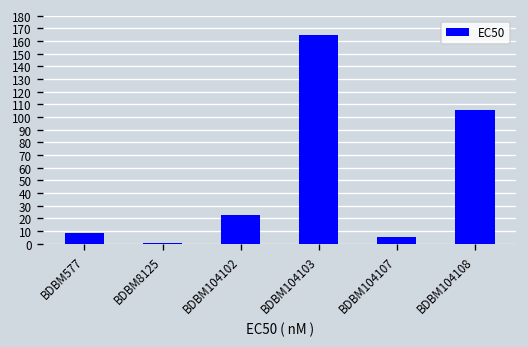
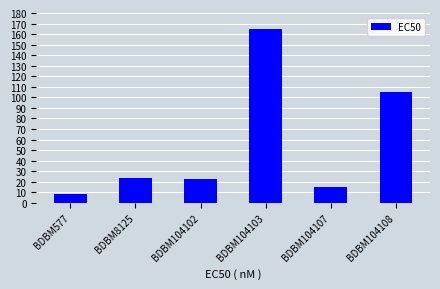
BDBM8125: 1 -> 24
BDBM104107: 5 -> 15
